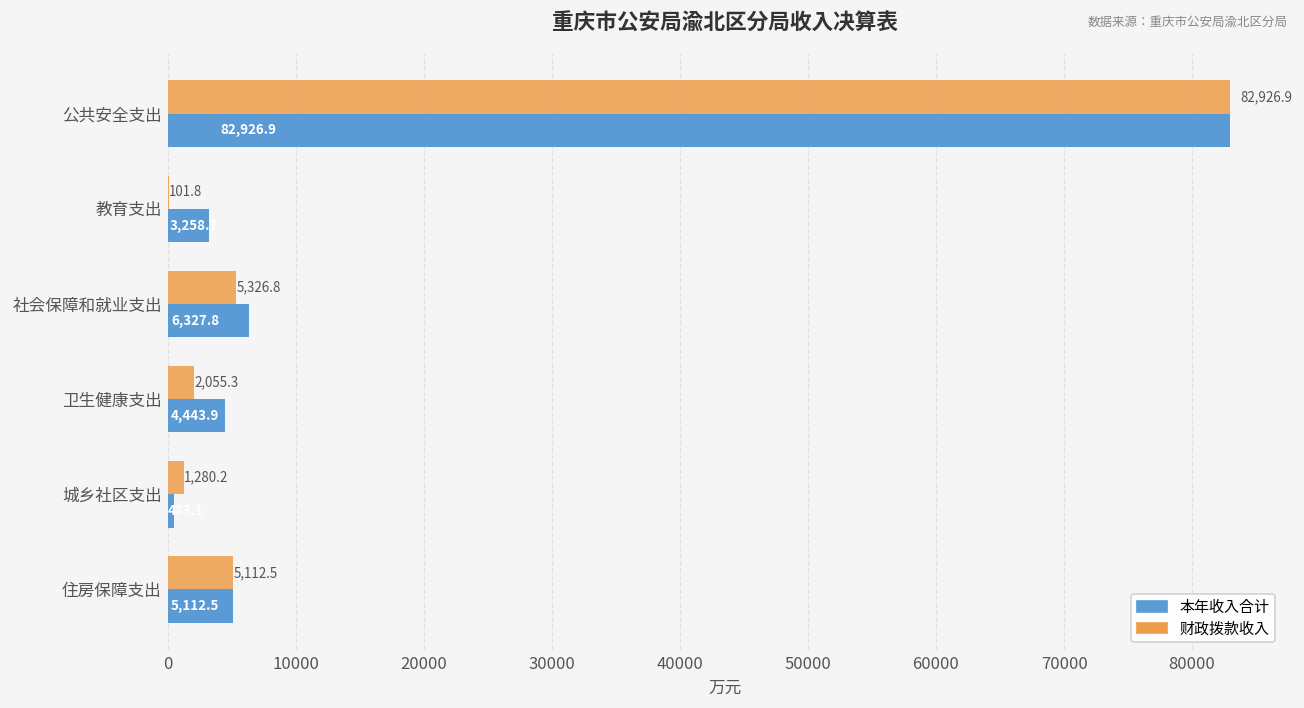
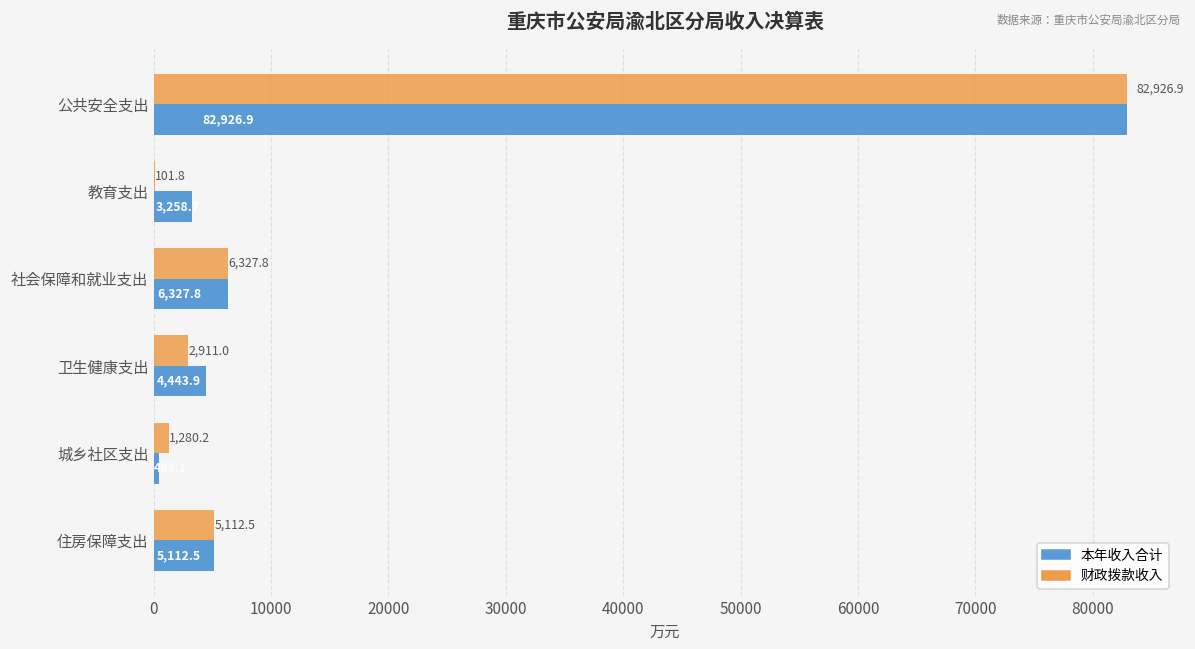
财政拨款收入, 社会保障和就业支出: 5,326.8 -> 6,327.8
财政拨款收入, 卫生健康支出: 2,055.3 -> 2,911.0
